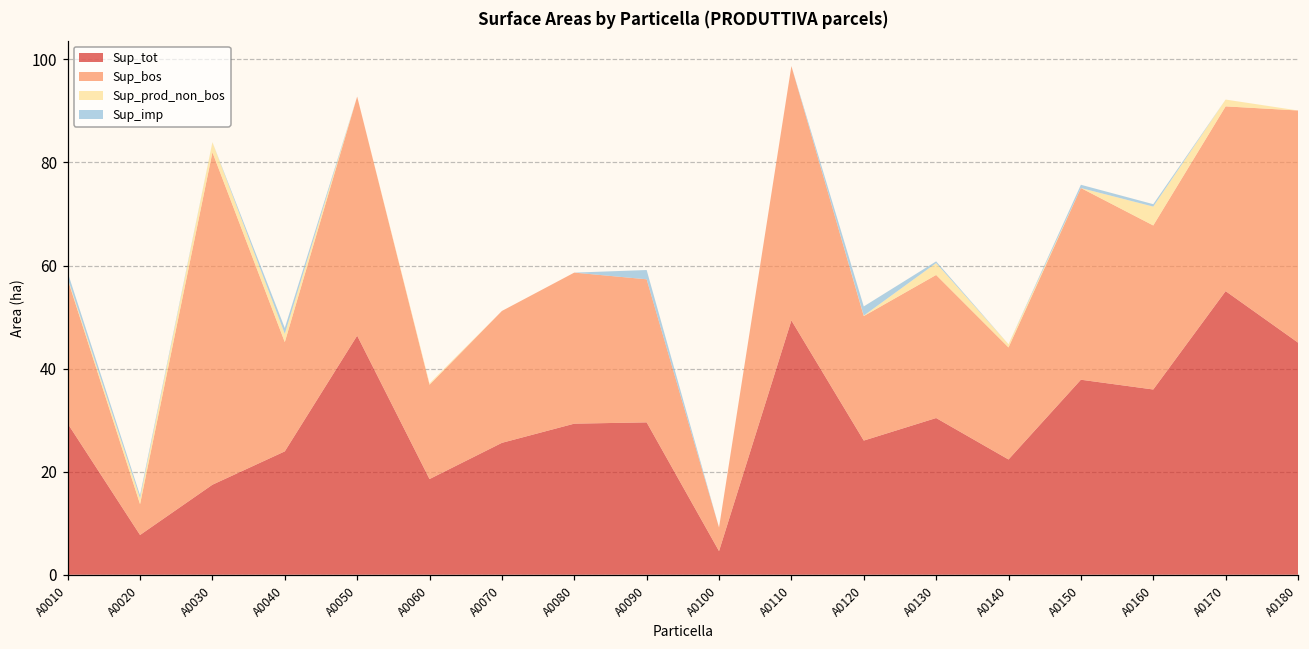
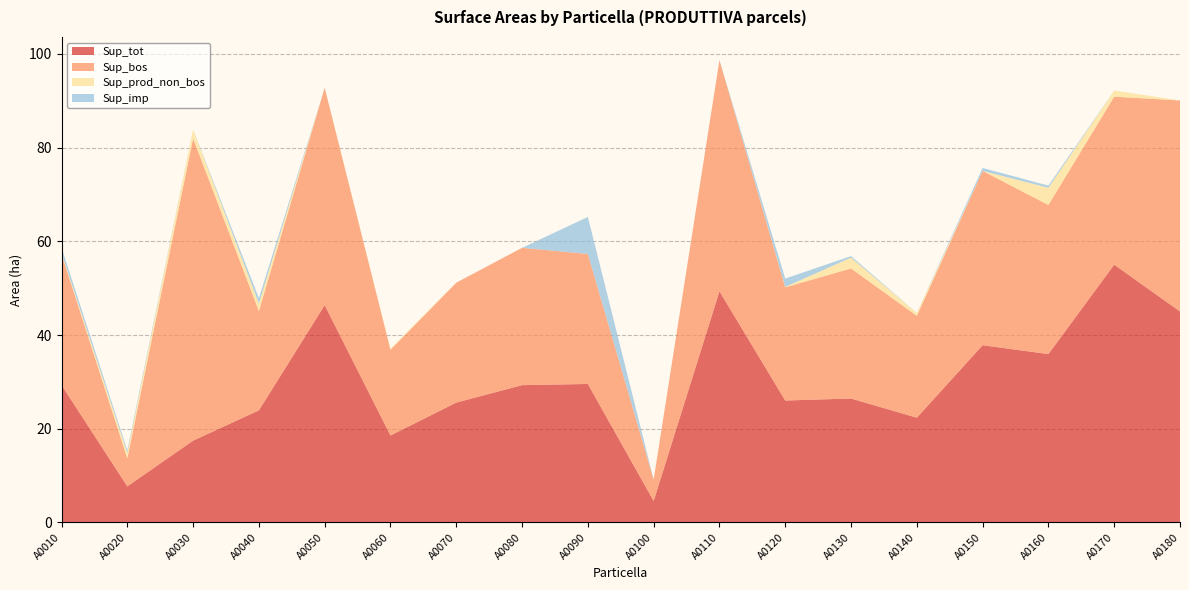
Sup_imp, A0090: 2 -> 8
Sup_tot, A0130: 30 -> 26
